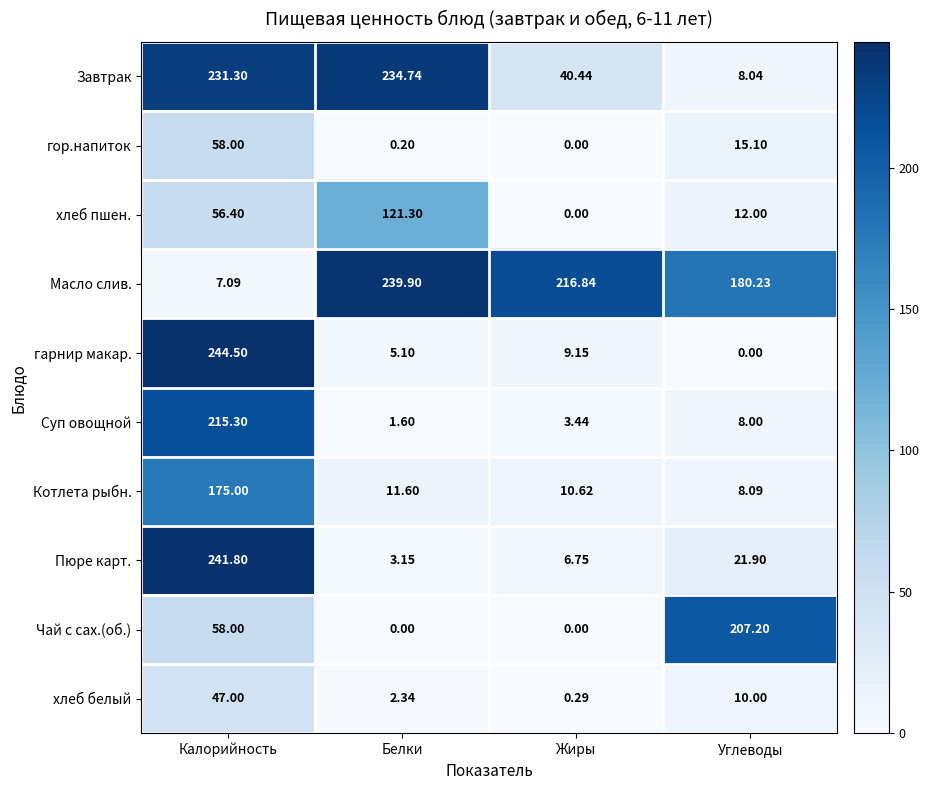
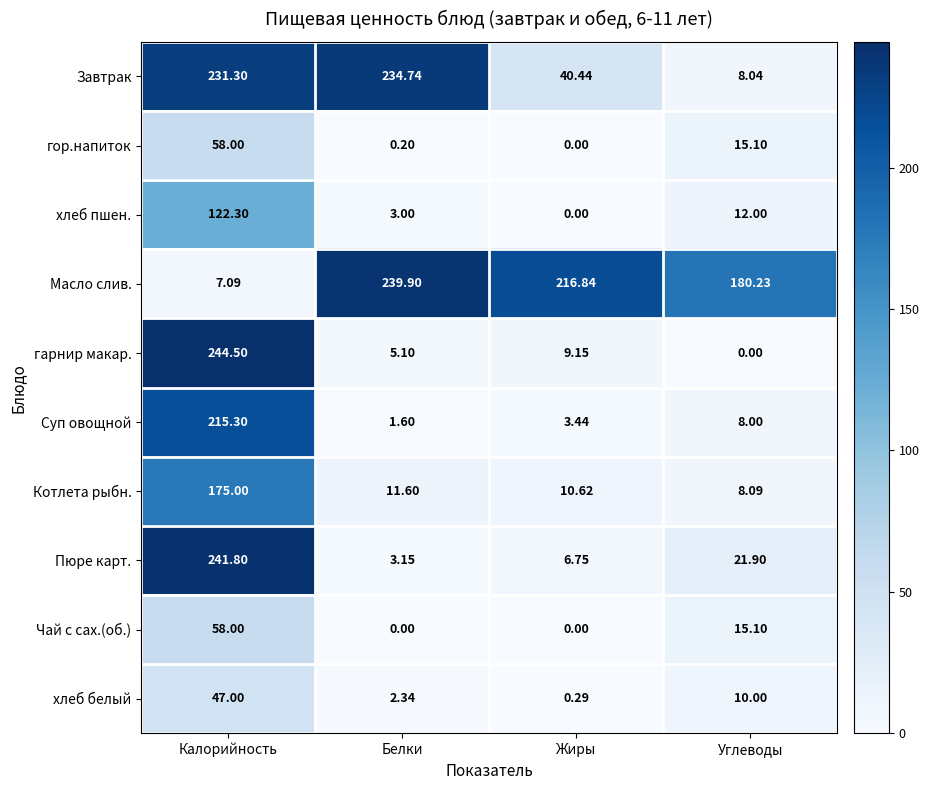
хлеб пшен., Калорийность: 56.40 -> 122.30
хлеб пшен., Белки: 121.30 -> 3.00
Чай с сах.(об.), Углеводы: 207.20 -> 15.10
